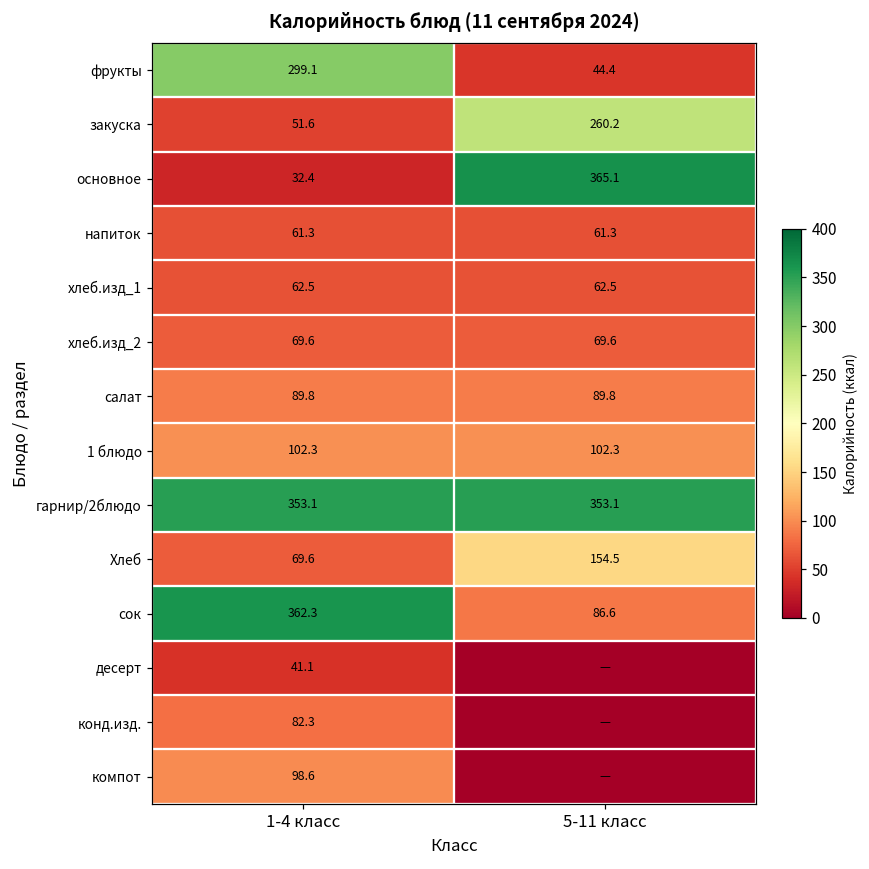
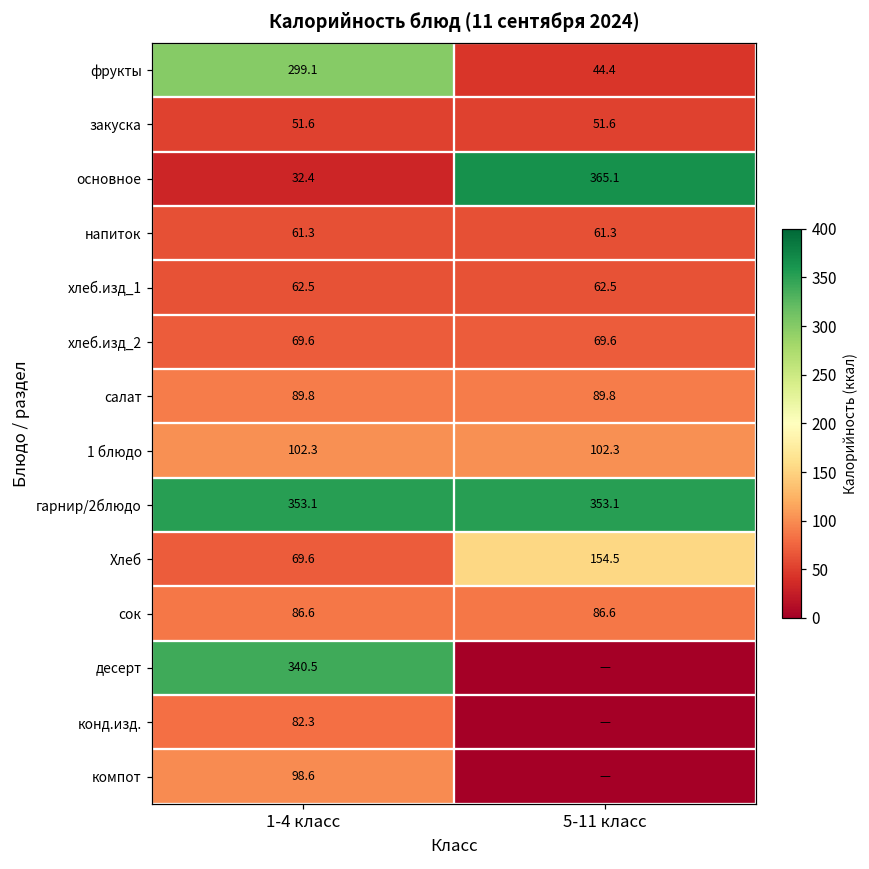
закуска, 5-11 класс: 260.2 -> 51.6
сок, 1-4 класс: 362.3 -> 86.6
десерт, 1-4 класс: 41.1 -> 340.5
